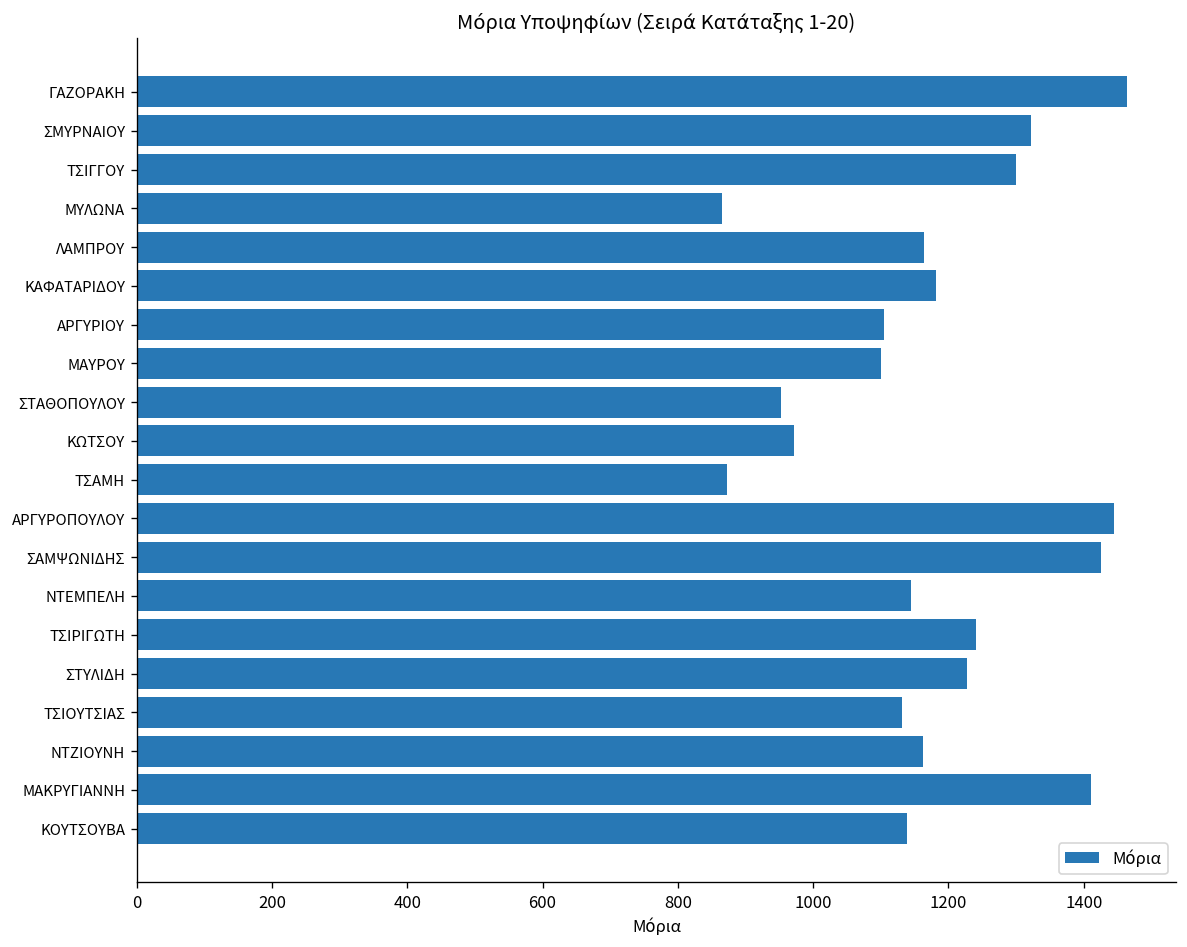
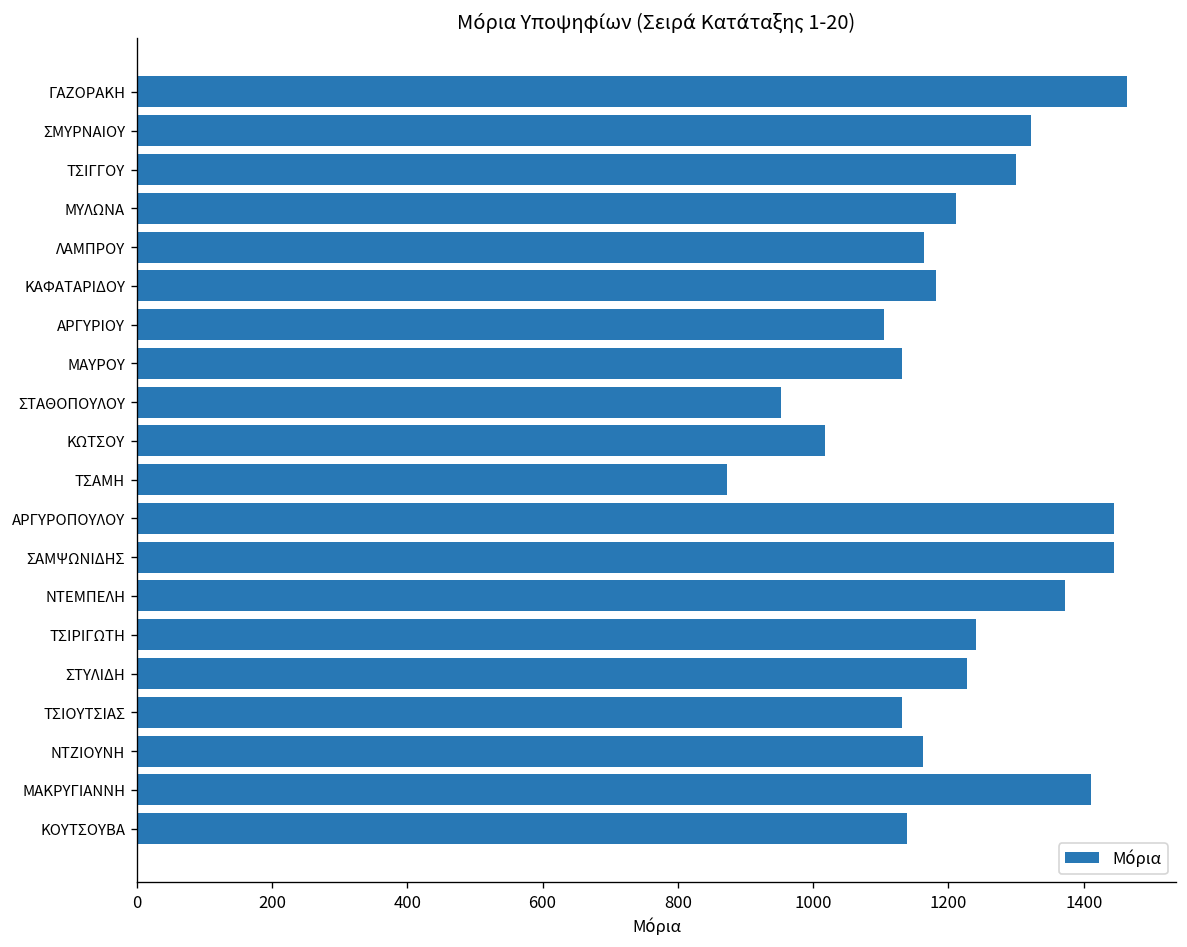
ΜΥΛΩΝΑ: 870 -> 1210
ΜΑΥΡΟΥ: 1100 -> 1130
ΚΩΤΣΟΥ: 970 -> 1020
ΣΑΜΨΩΝΙΔΗΣ: 1430 -> 1440
ΝΤΕΜΠΕΛΗ: 1150 -> 1370
